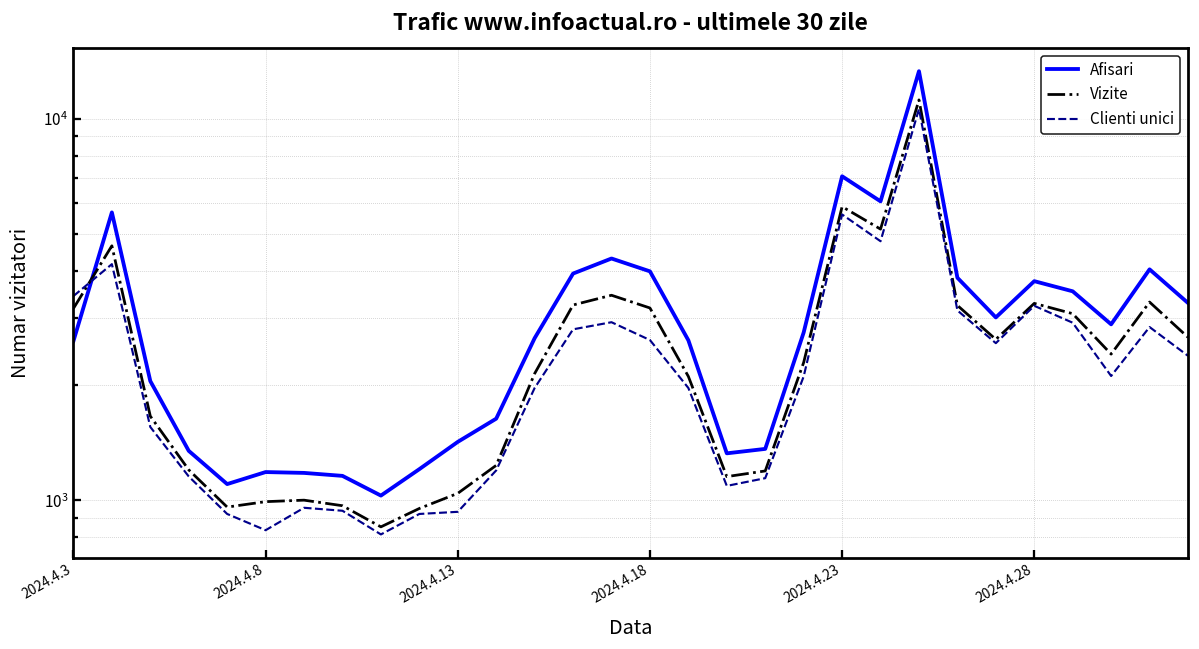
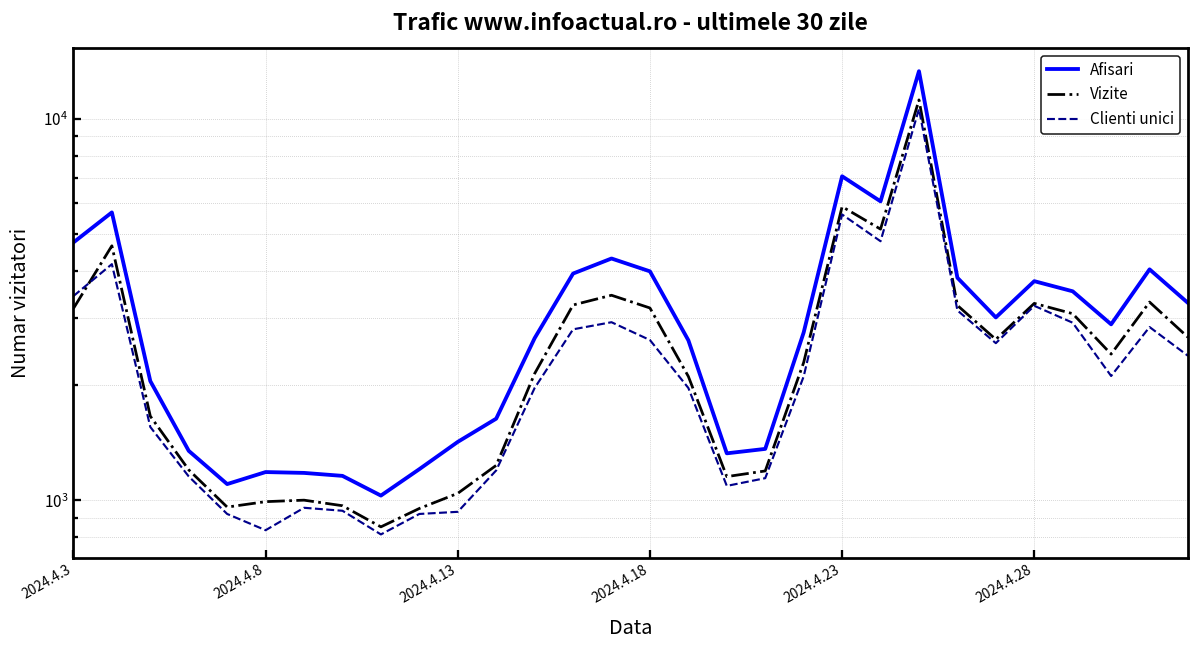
Afisari, 2024.4.3: 2600 -> 4700
